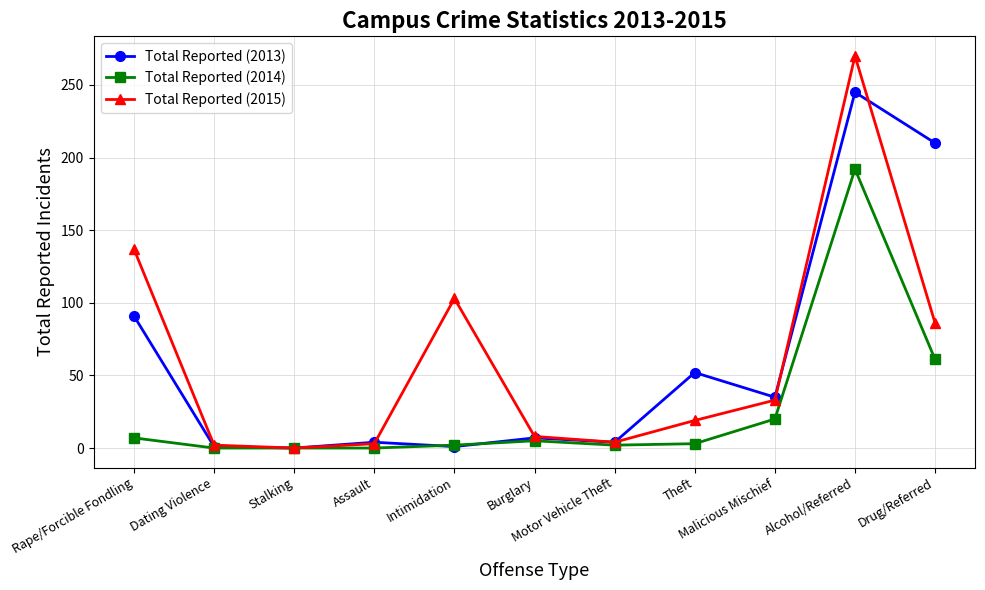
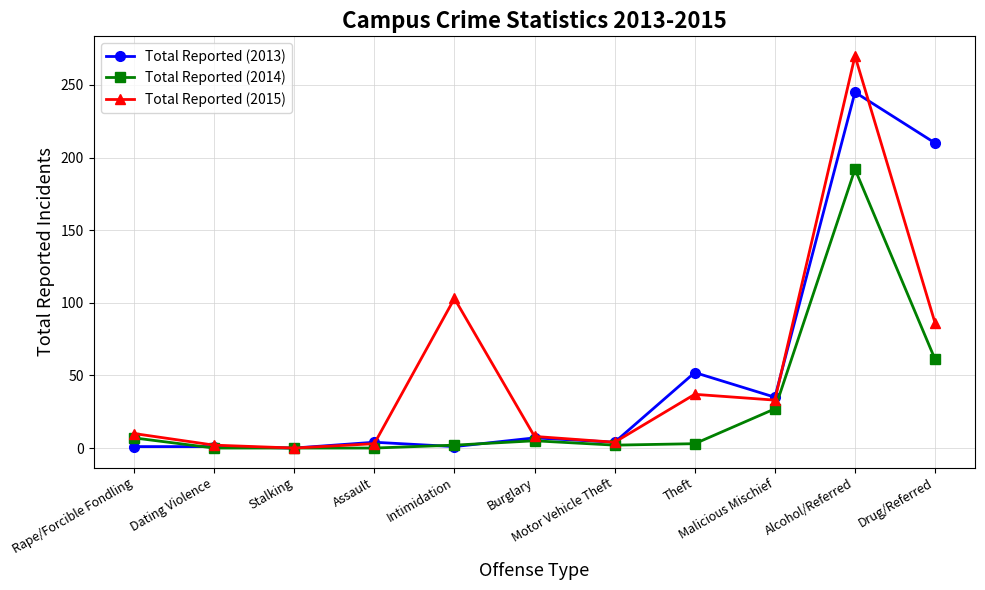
Total Reported (2013), Rape/Forcible Fondling: 91 -> 1
Total Reported (2015), Rape/Forcible Fondling: 137 -> 10
Total Reported (2015), Theft: 19 -> 37
Total Reported (2014), Malicious Mischief: 20 -> 27
